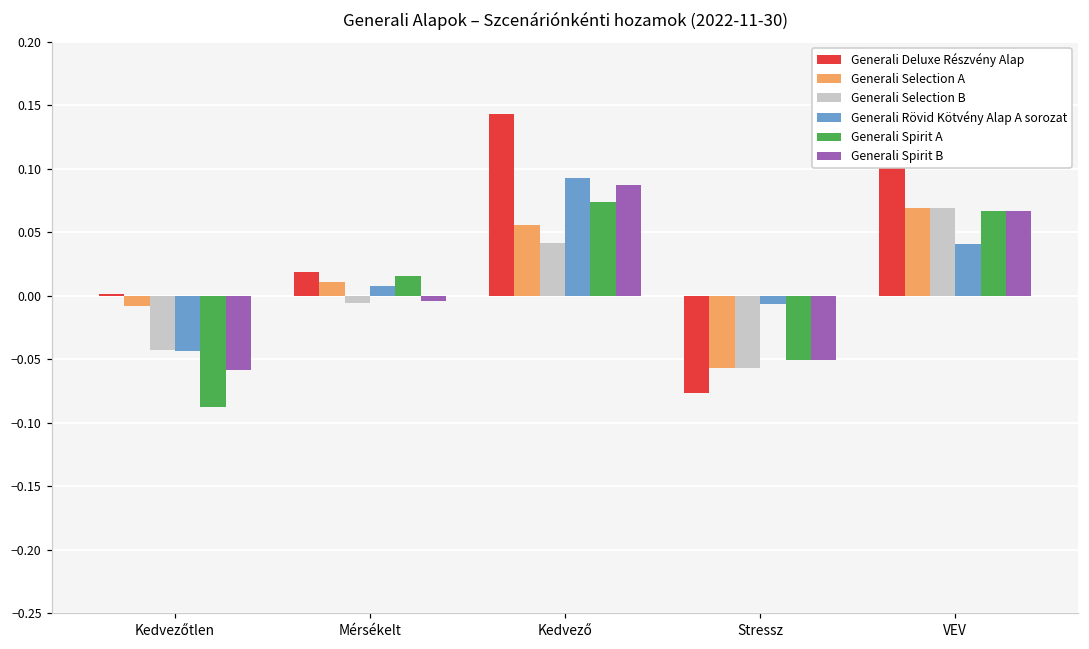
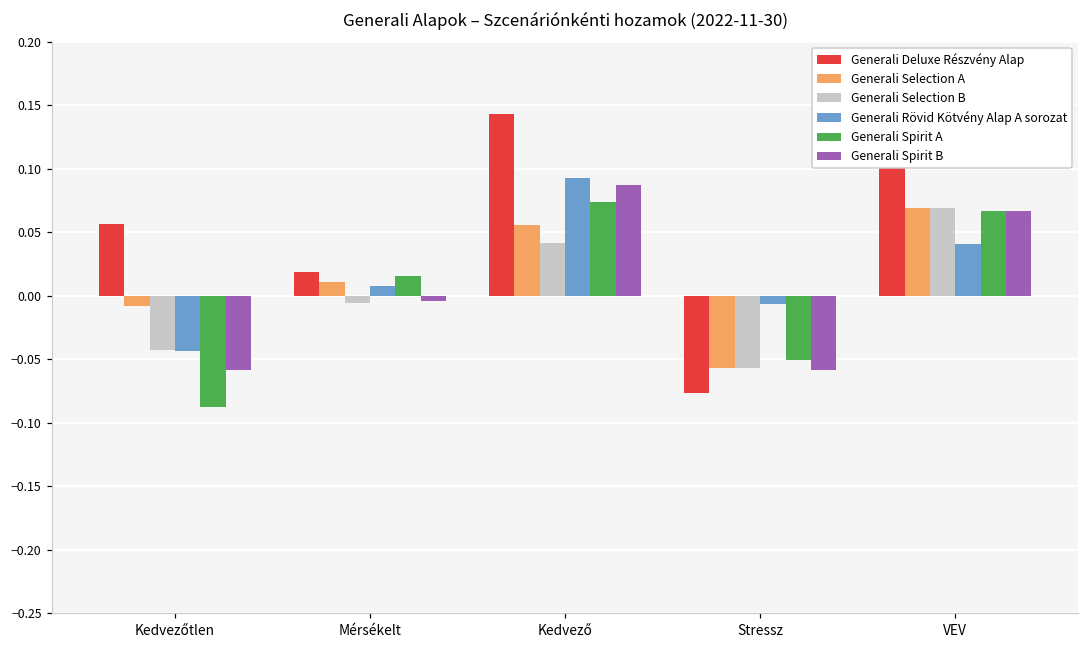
Generali Deluxe Részvény Alap, Kedvezőtlen: 0.001 -> 0.056
Generali Spirit B, Stressz: -0.051 -> -0.058
